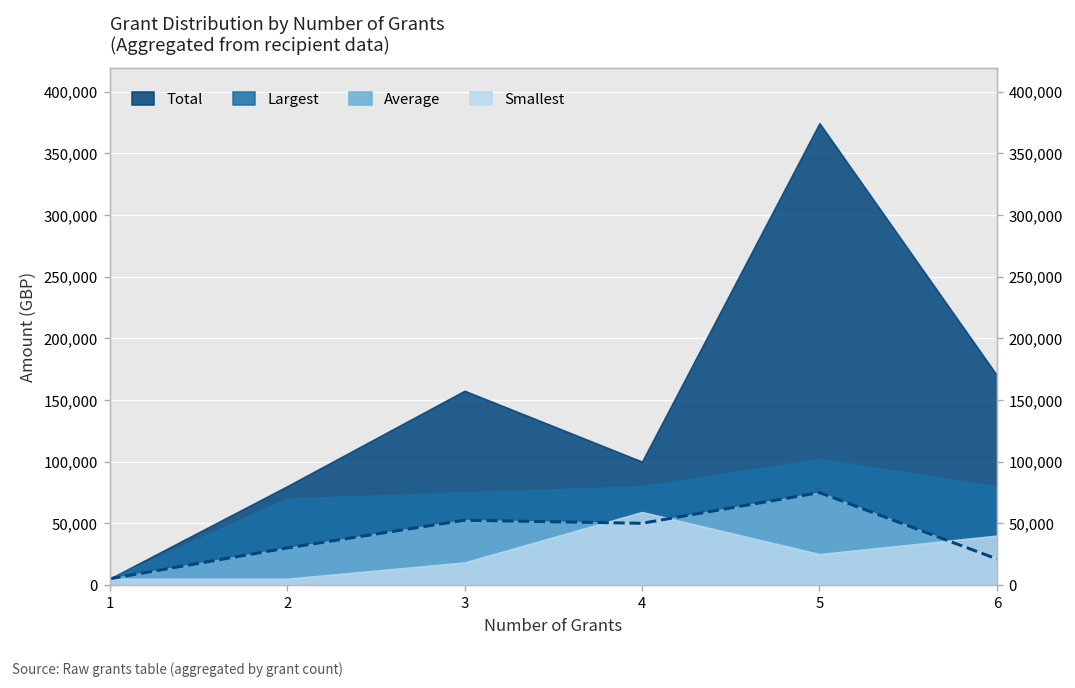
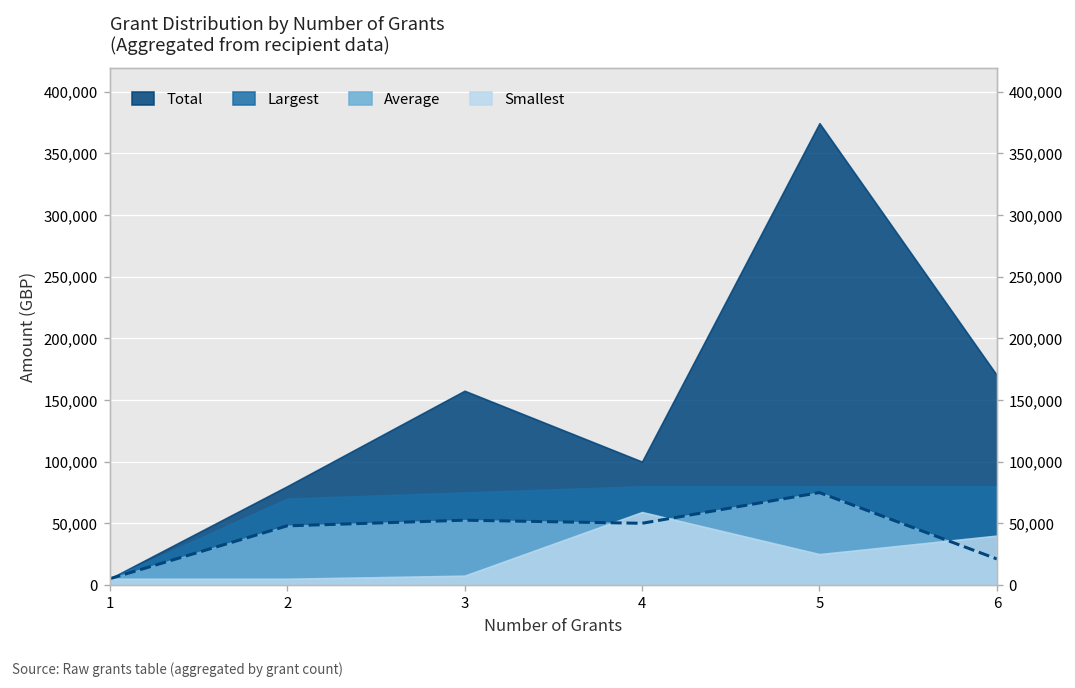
Average, 2: 30,000 -> 48,000
Smallest, 3: 18,000 -> 8,000
Largest, 5: 102,000 -> 80,000
